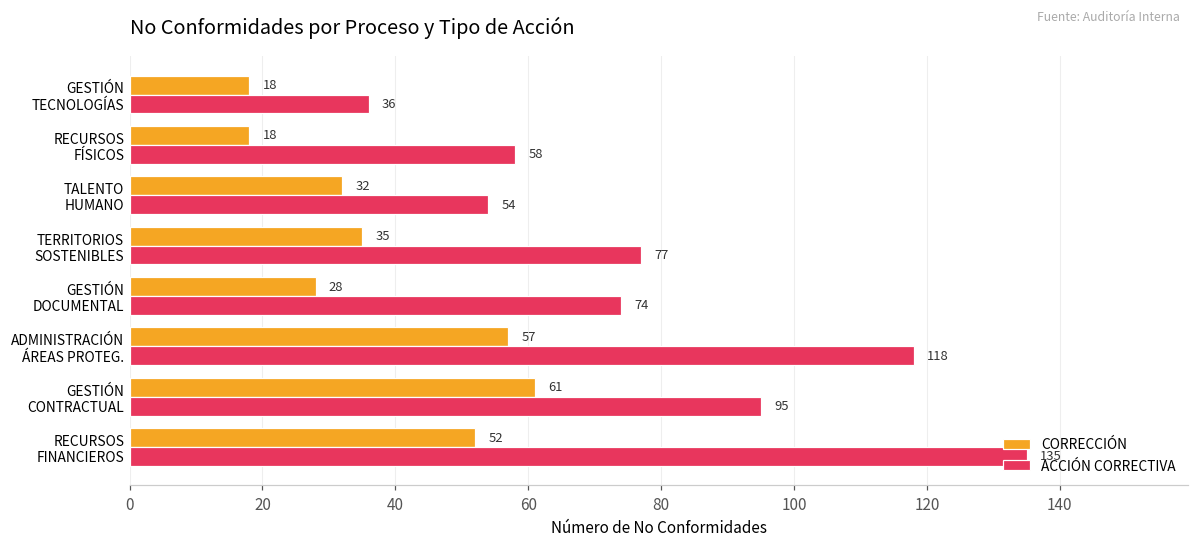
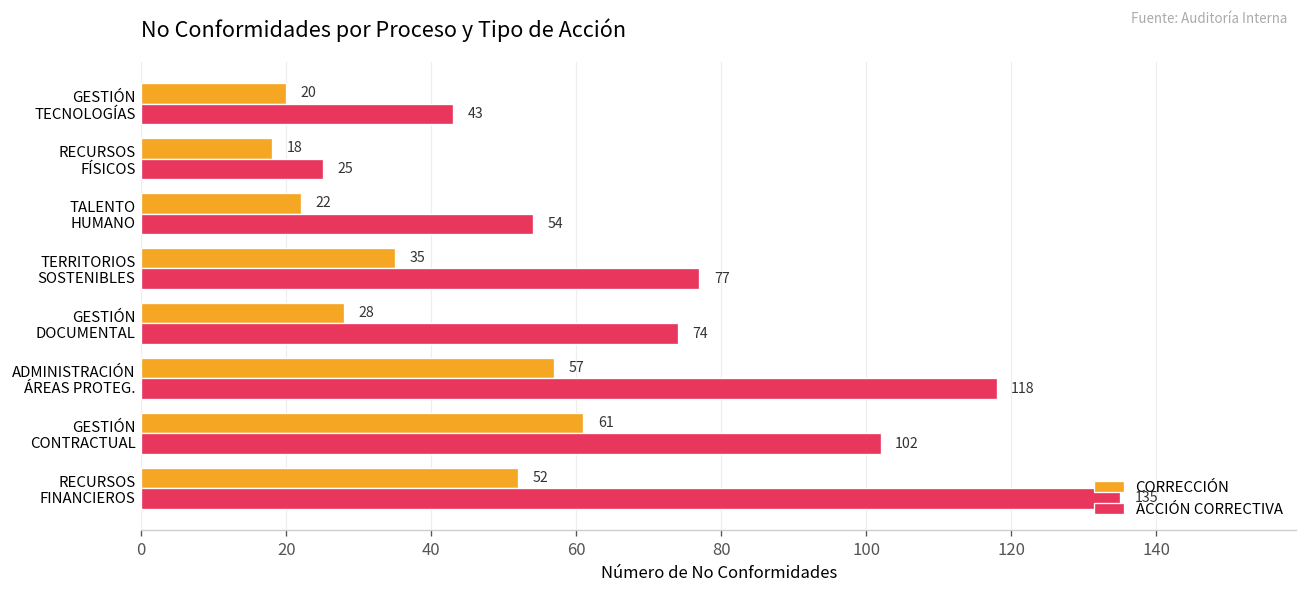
CORRECCIÓN, GESTIÓN TECNOLOGÍAS: 18 -> 20
ACCIÓN CORRECTIVA, GESTIÓN TECNOLOGÍAS: 36 -> 43
ACCIÓN CORRECTIVA, RECURSOS FÍSICOS: 58 -> 25
CORRECCIÓN, TALENTO HUMANO: 32 -> 22
ACCIÓN CORRECTIVA, GESTIÓN CONTRACTUAL: 95 -> 102
